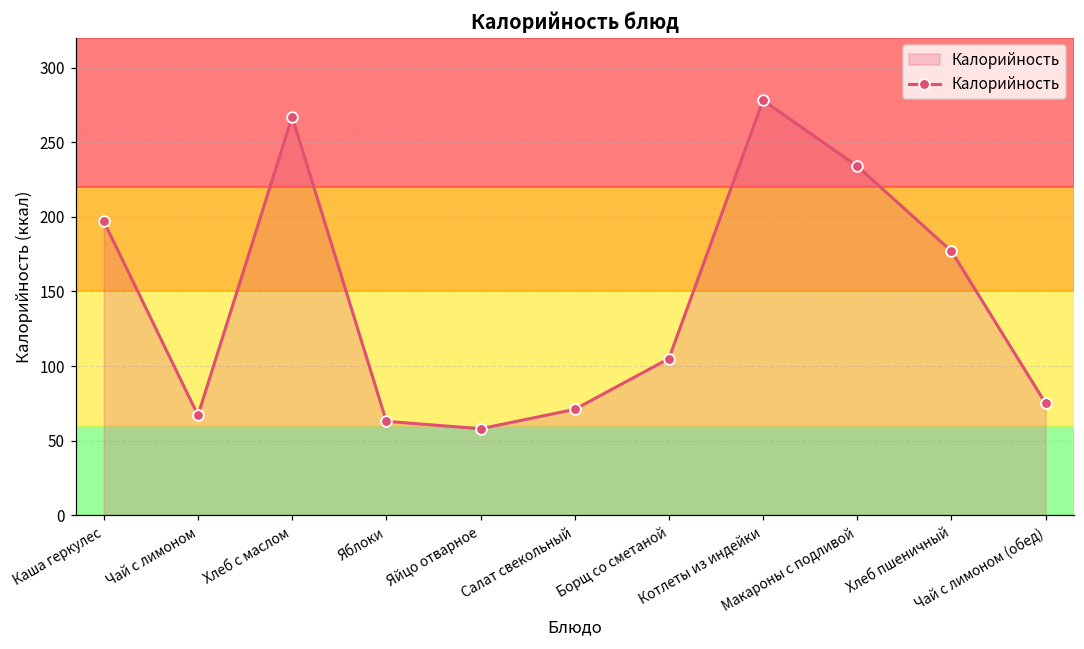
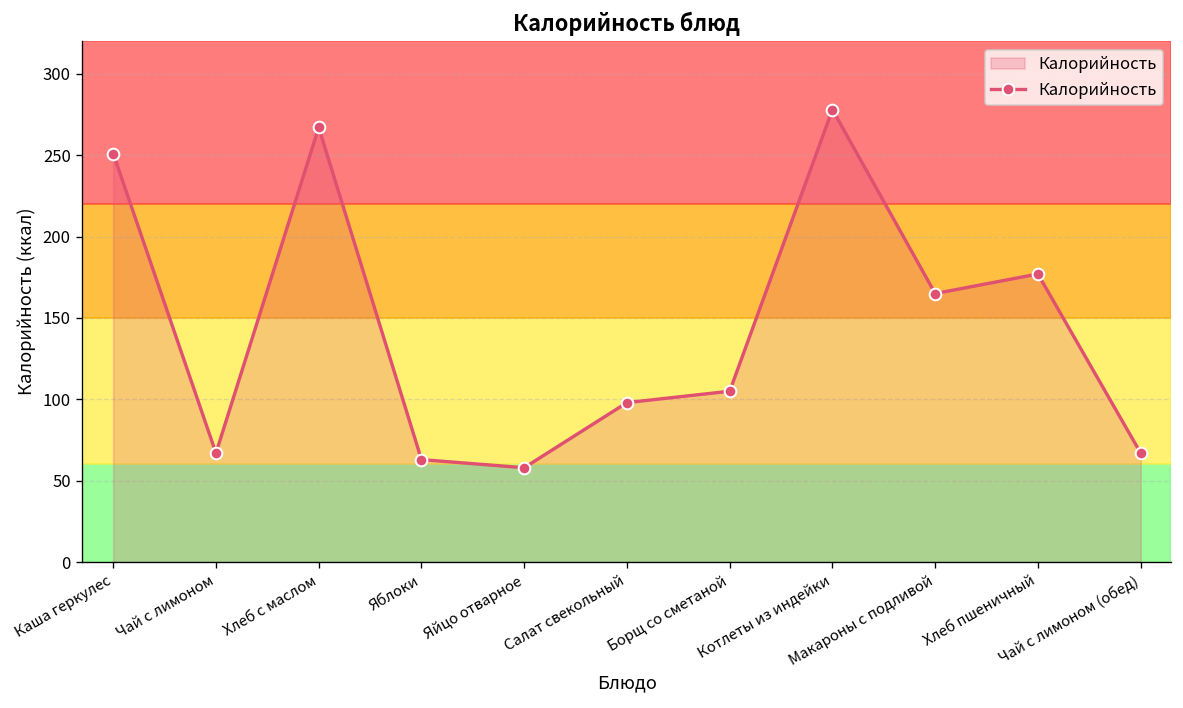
Каша геркулес: 197 -> 251
Салат свекольный: 71 -> 98
Макароны с подливой: 234 -> 165
Чай с лимоном (обед): 75 -> 67
